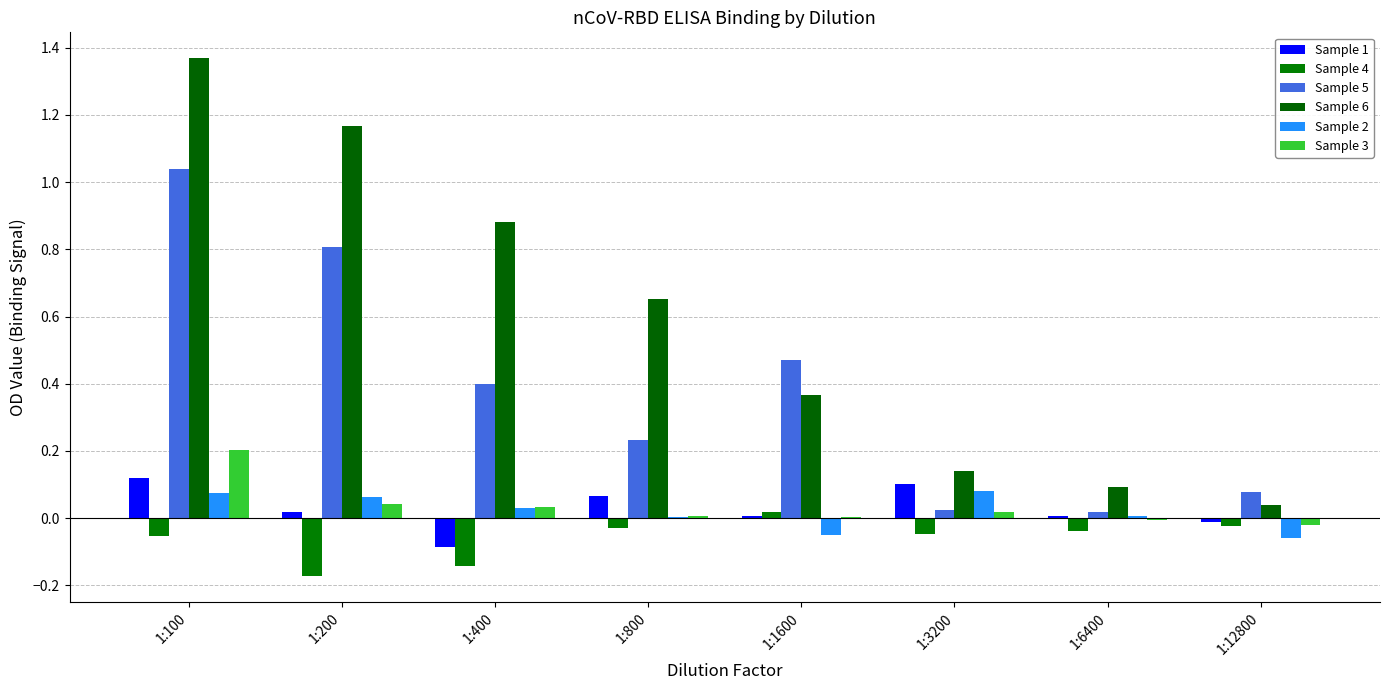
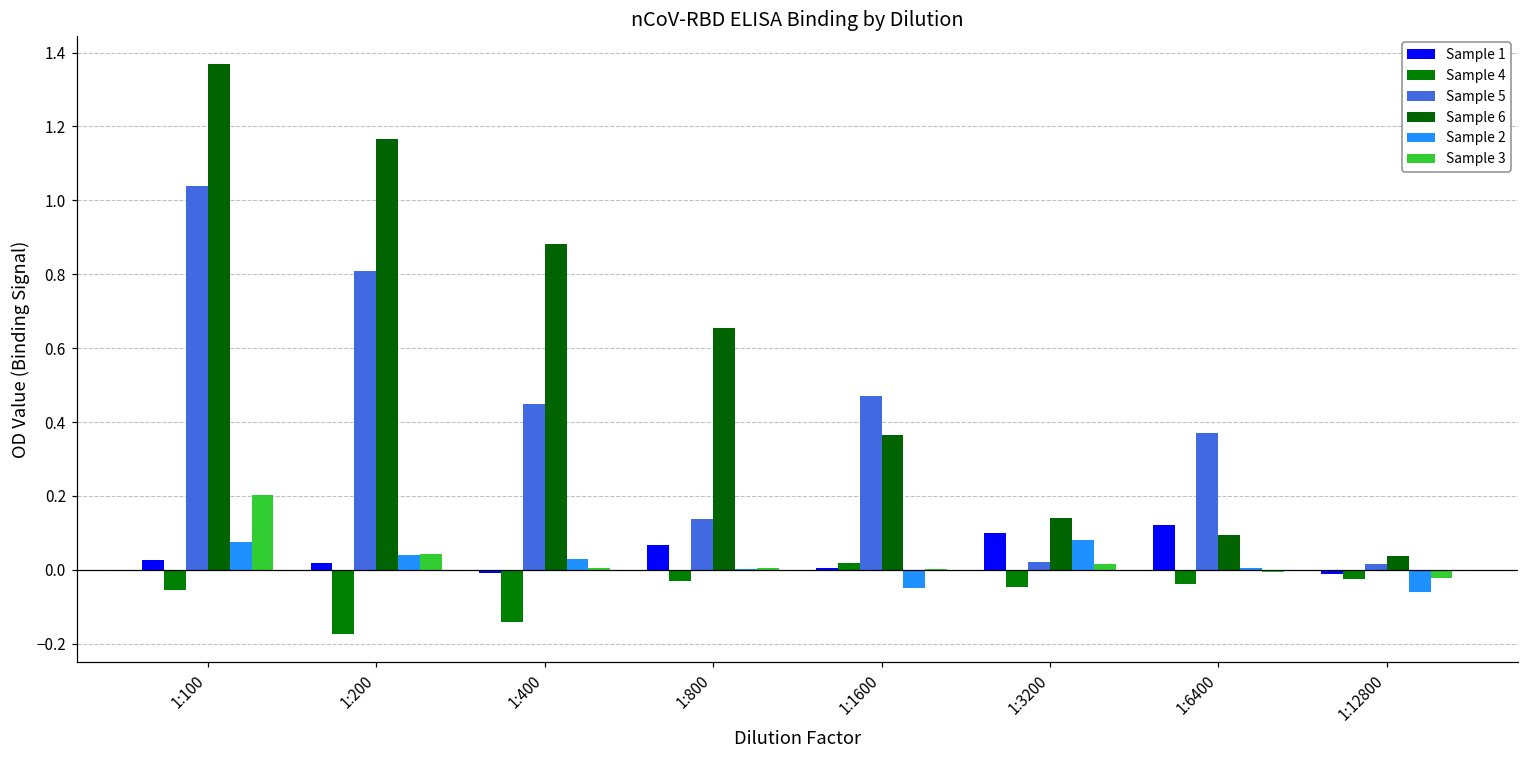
Sample 1, 1:100: 0.12 -> 0.03
Sample 2, 1:200: 0.06 -> 0.04
Sample 1, 1:400: -0.09 -> -0.01
Sample 5, 1:400: 0.40 -> 0.45
Sample 3, 1:400: 0.03 -> 0.00
Sample 5, 1:800: 0.23 -> 0.14
Sample 1, 1:6400: 0.01 -> 0.12
Sample 5, 1:6400: 0.02 -> 0.37
Sample 5, 1:12800: 0.08 -> 0.02
